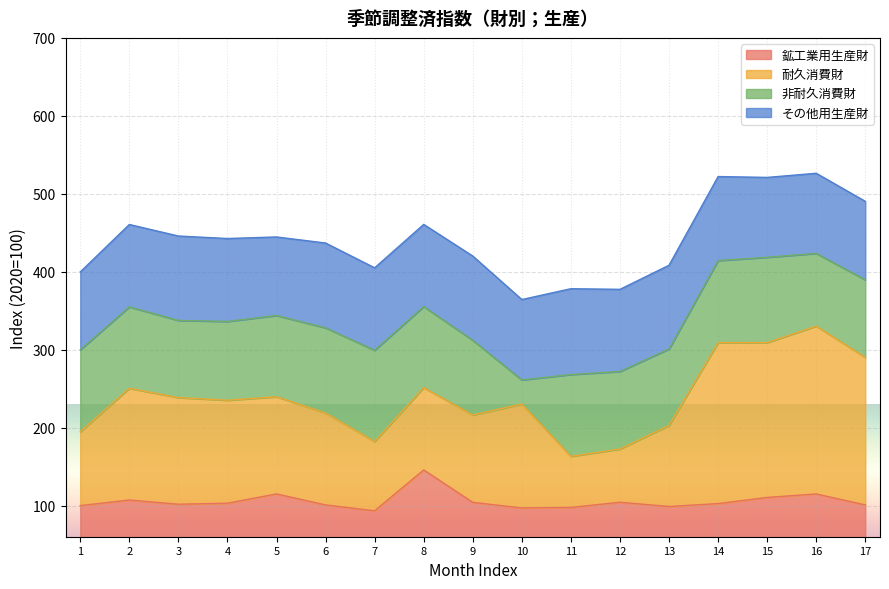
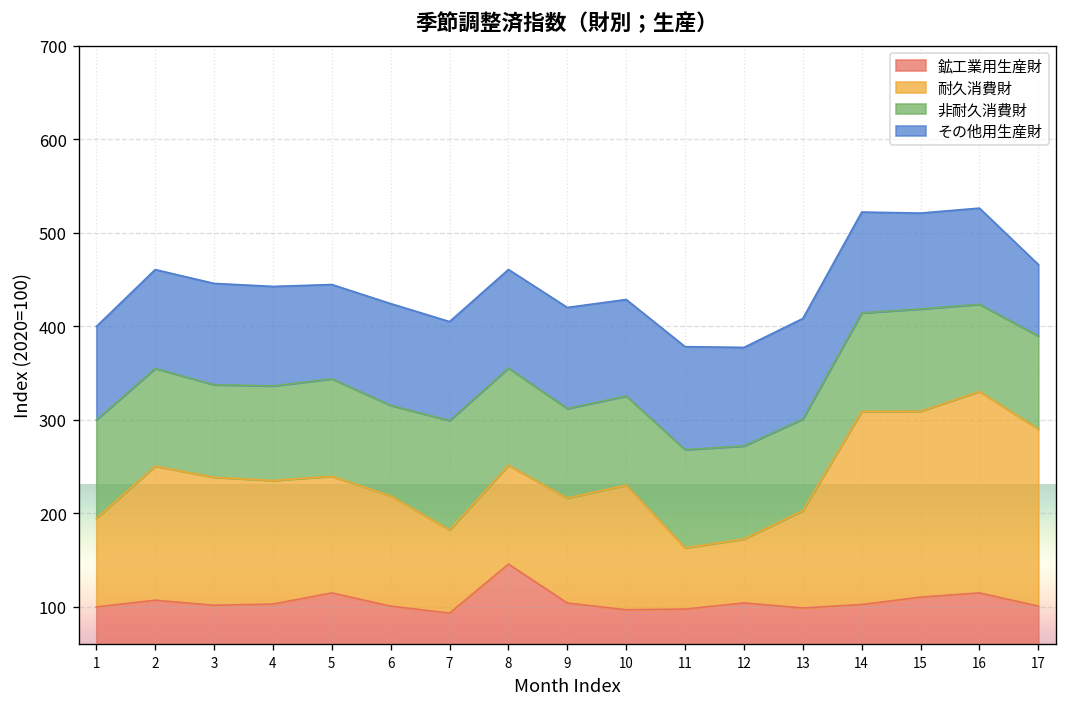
非耐久消費財, 6: 110 -> 100
非耐久消費財, 10: 30 -> 100
その他用生産財, 17: 100 -> 80
